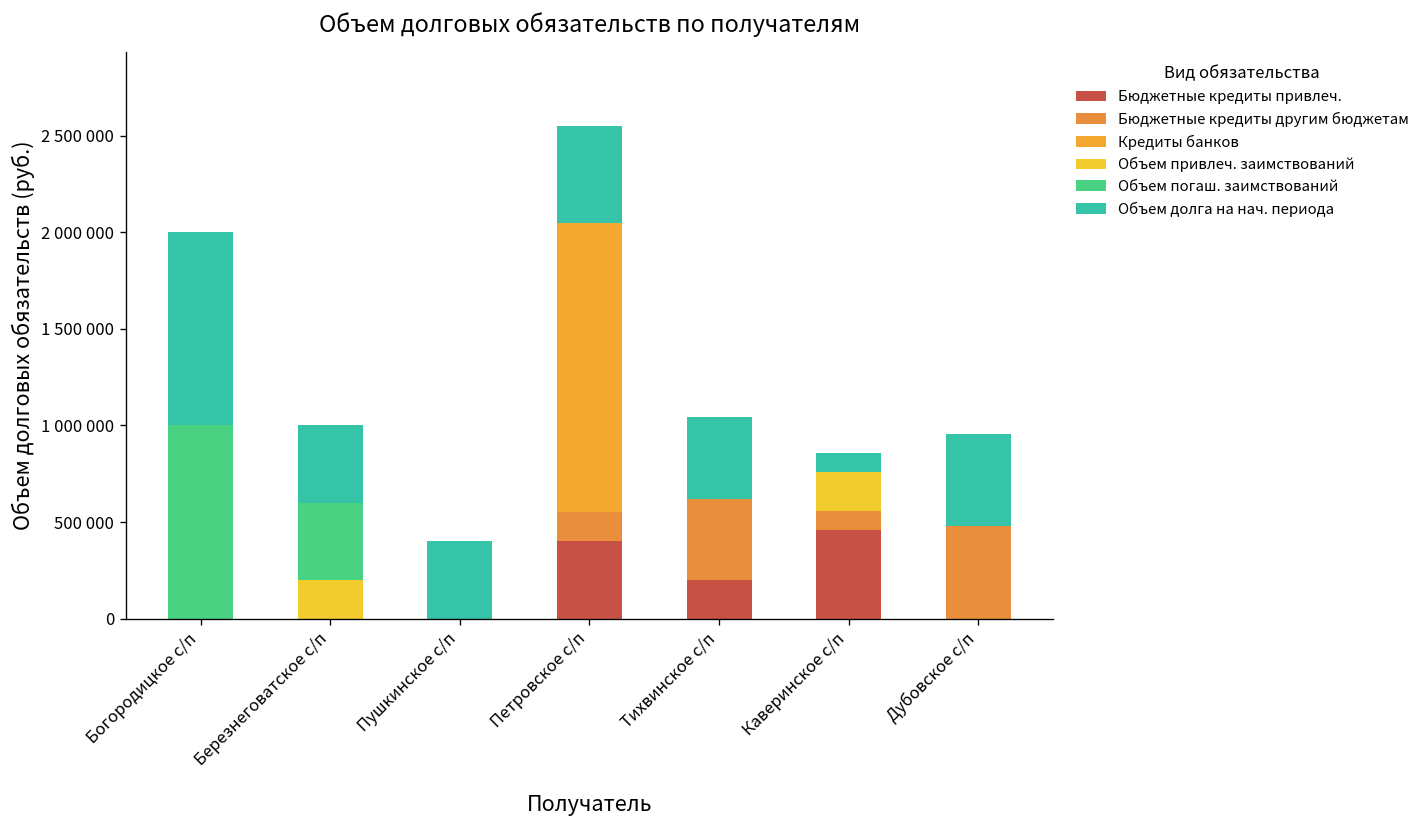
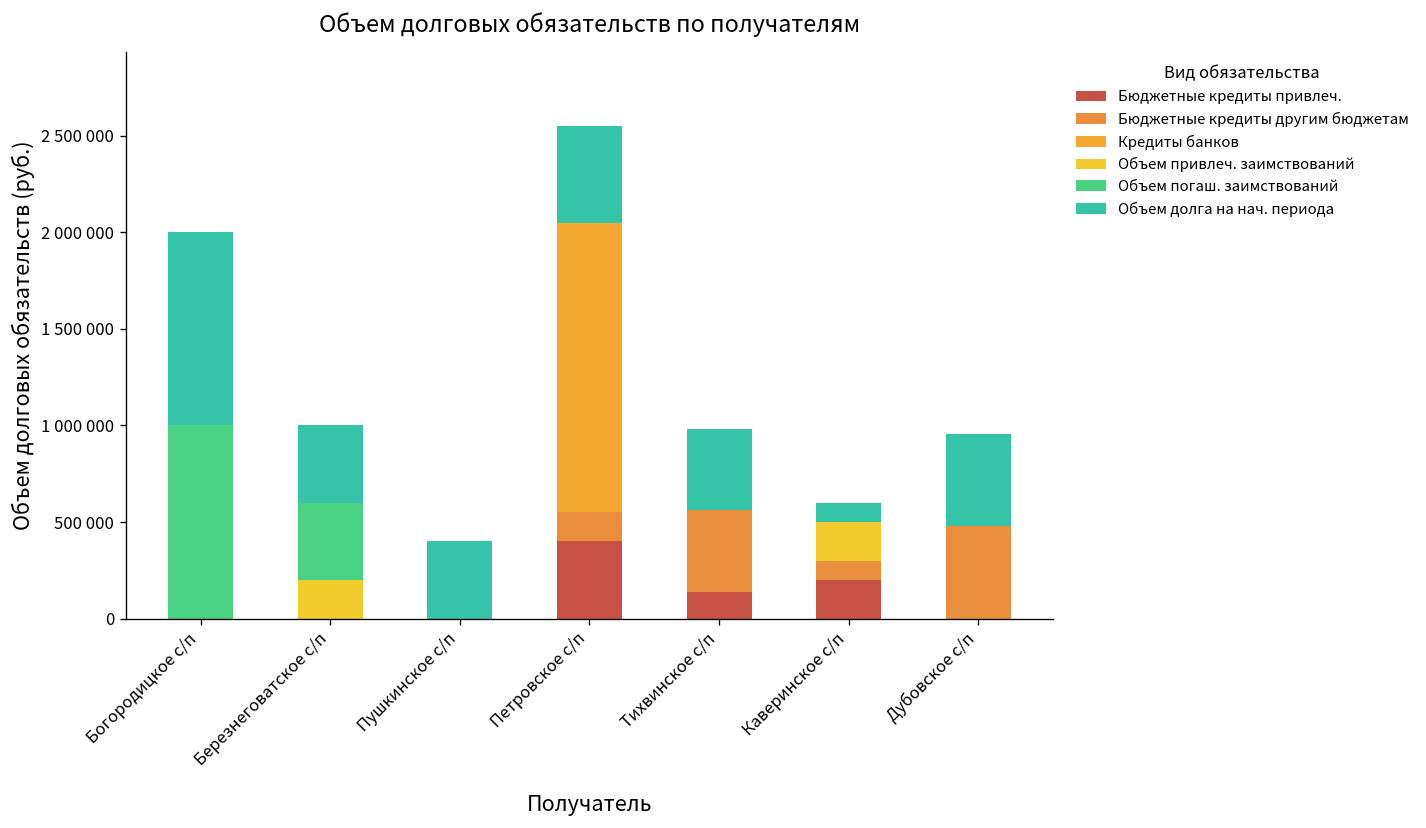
Бюджетные кредиты привлеч., Тихвинское с/п: 200000 -> 140000
Бюджетные кредиты привлеч., Каверинское с/п: 460000 -> 200000
